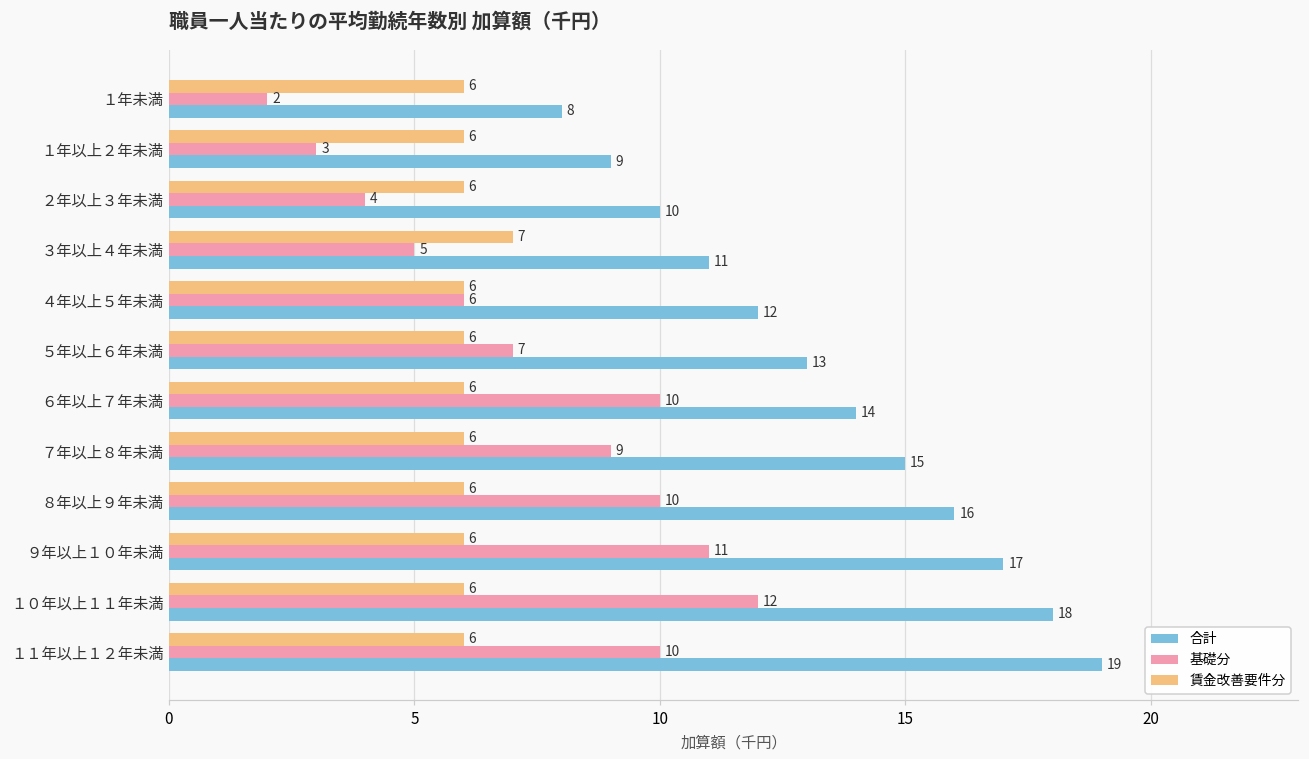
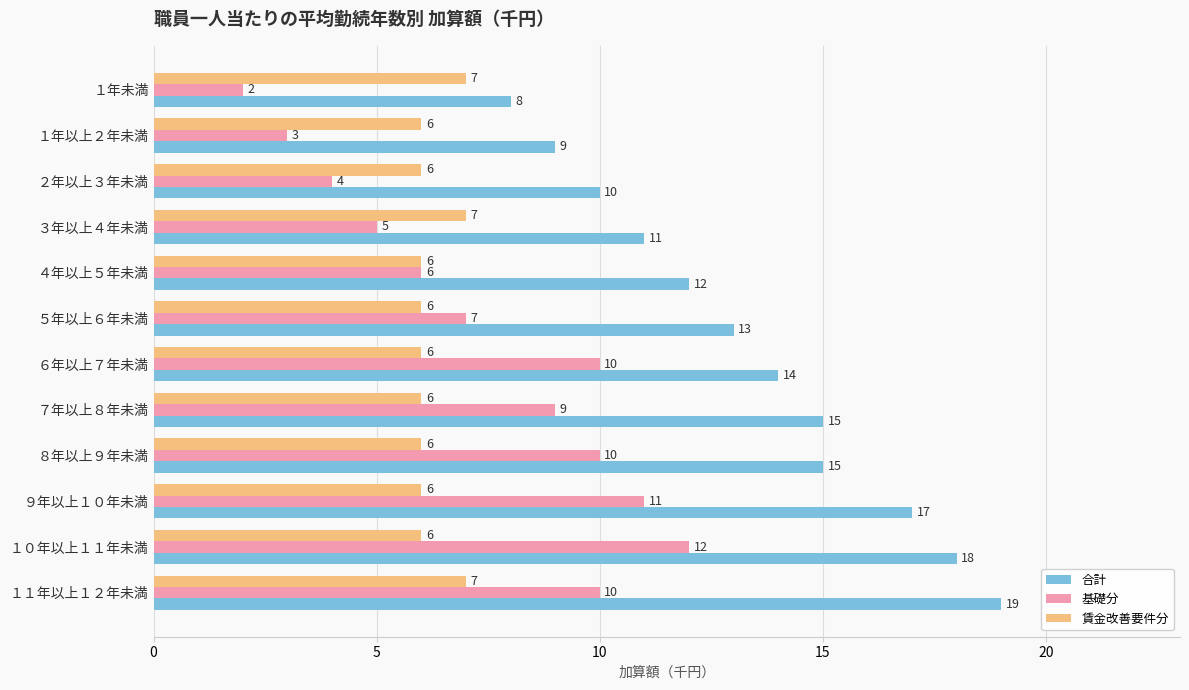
賃金改善要件分, １年未満: 6 -> 7
合計, ８年以上９年未満: 16 -> 15
賃金改善要件分, １１年以上１２年未満: 6 -> 7
